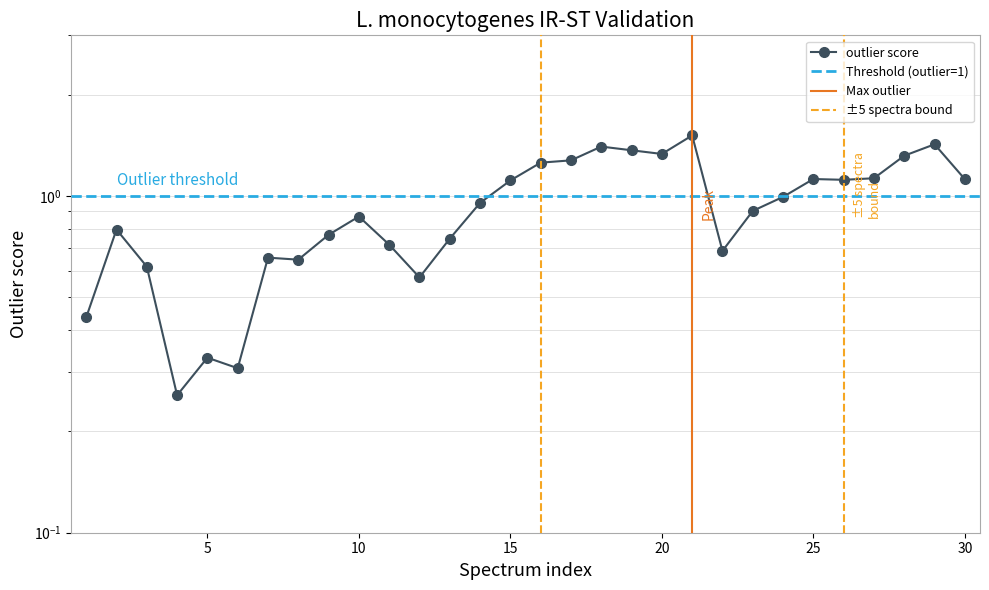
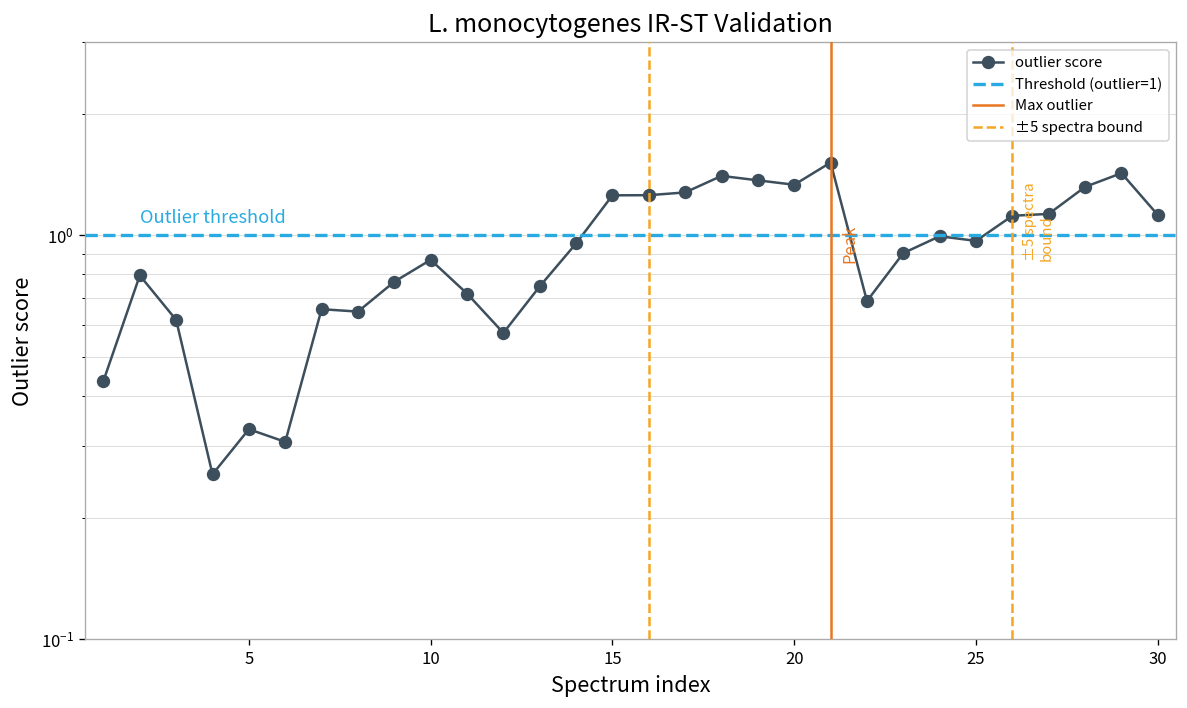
15: 1.11 -> 1.26
25: 1.12 -> 0.97
